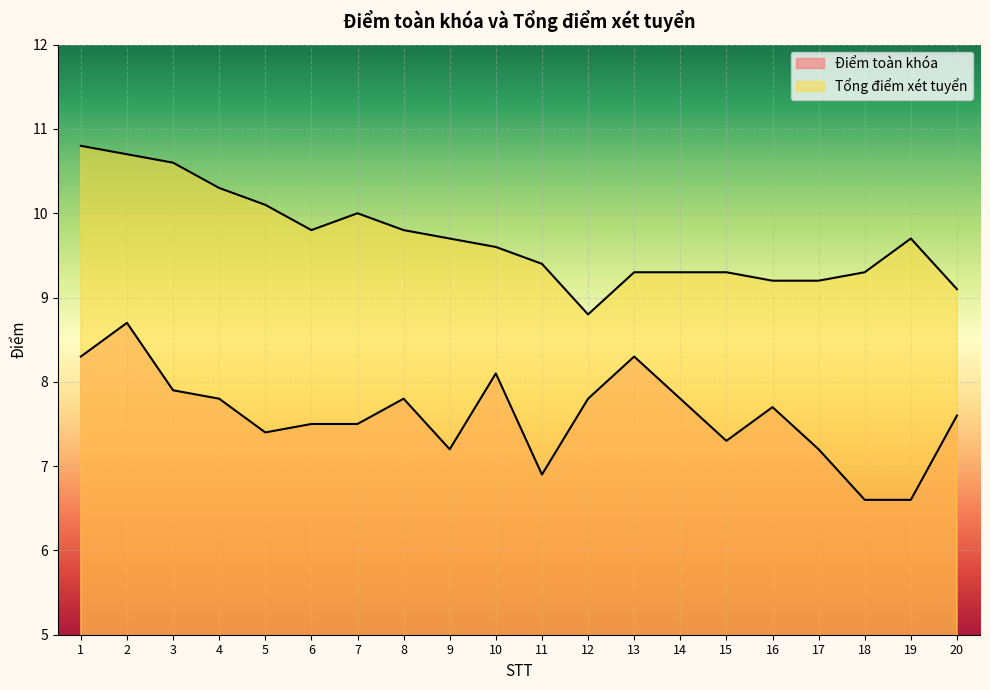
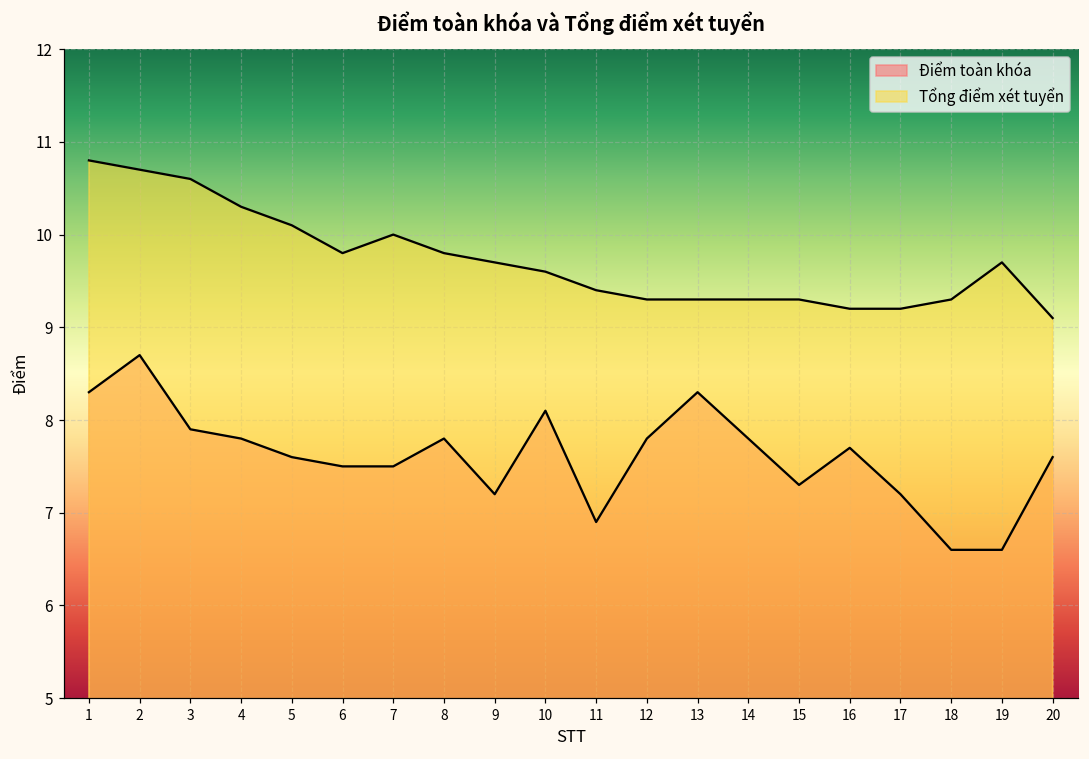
Điểm toàn khóa, 5: 7.4 -> 7.6
Tổng điểm xét tuyển, 12: 8.8 -> 9.3
